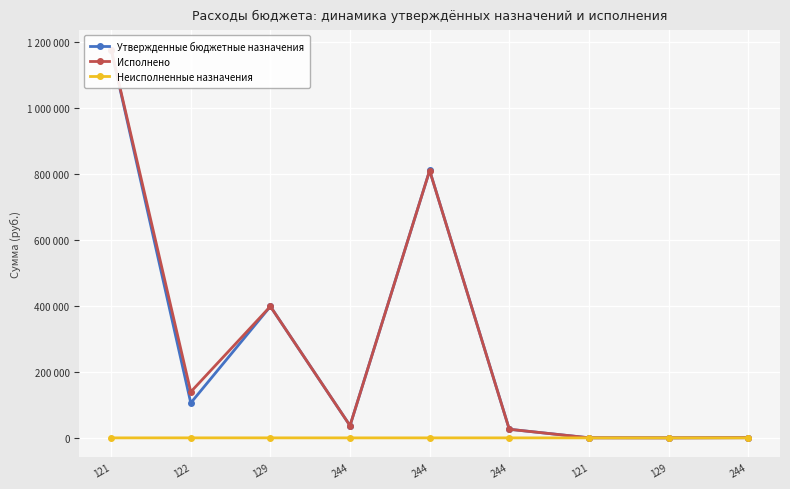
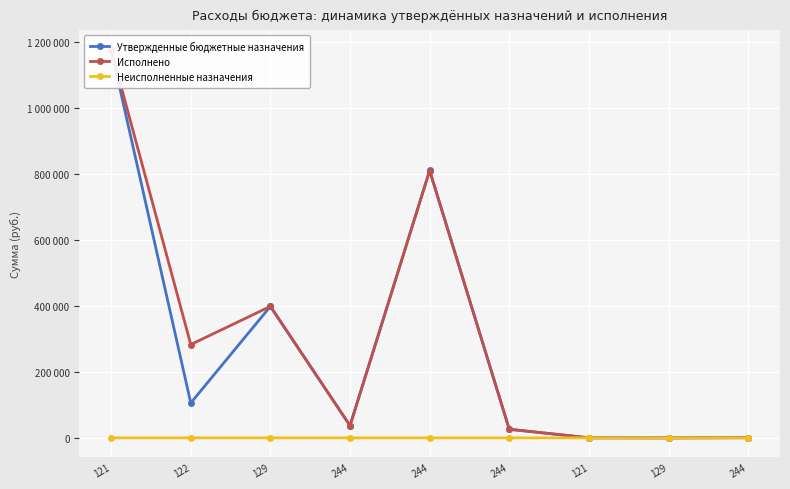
Исполнено, 122: 140000 -> 280000
